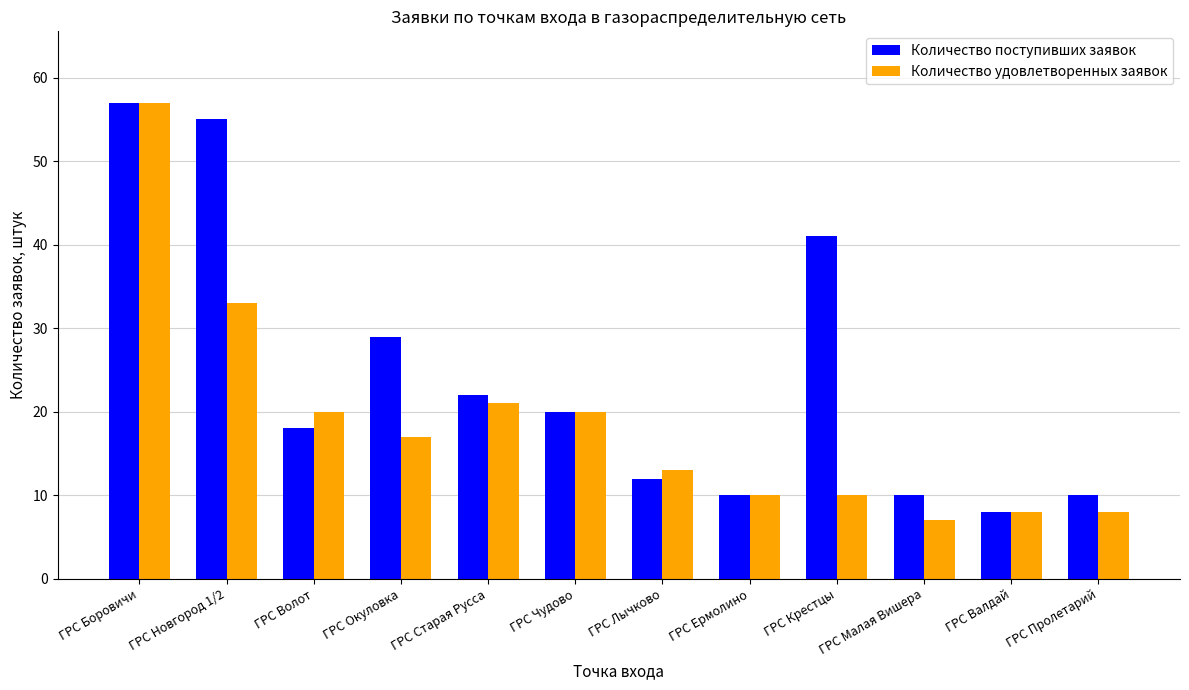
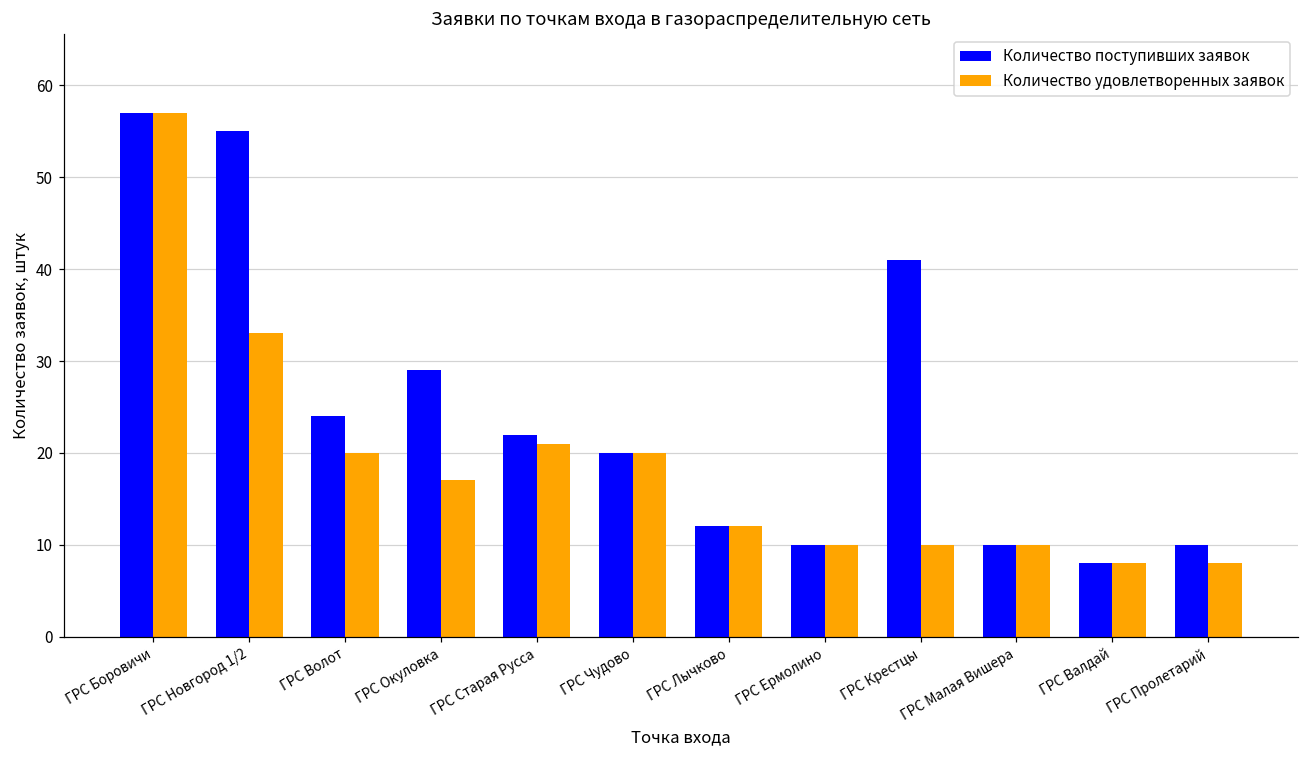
Количество поступивших заявок, ГРС Волот: 18 -> 24
Количество удовлетворенных заявок, ГРС Лычково: 13 -> 12
Количество удовлетворенных заявок, ГРС Малая Вишера: 7 -> 10
